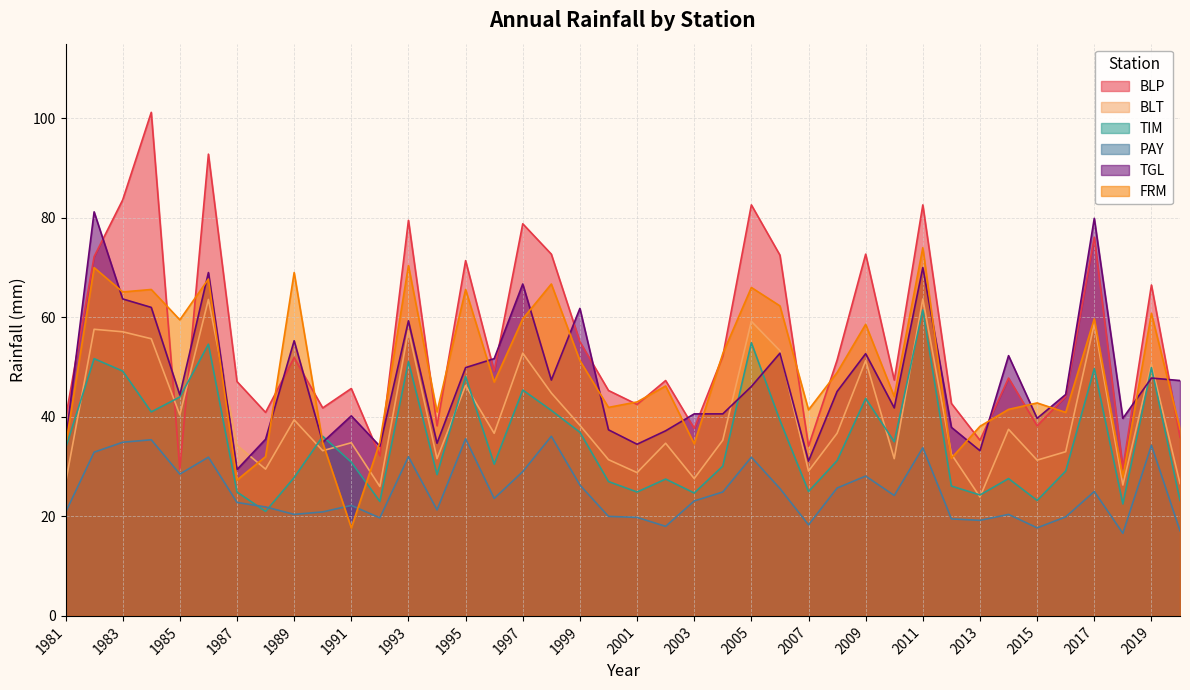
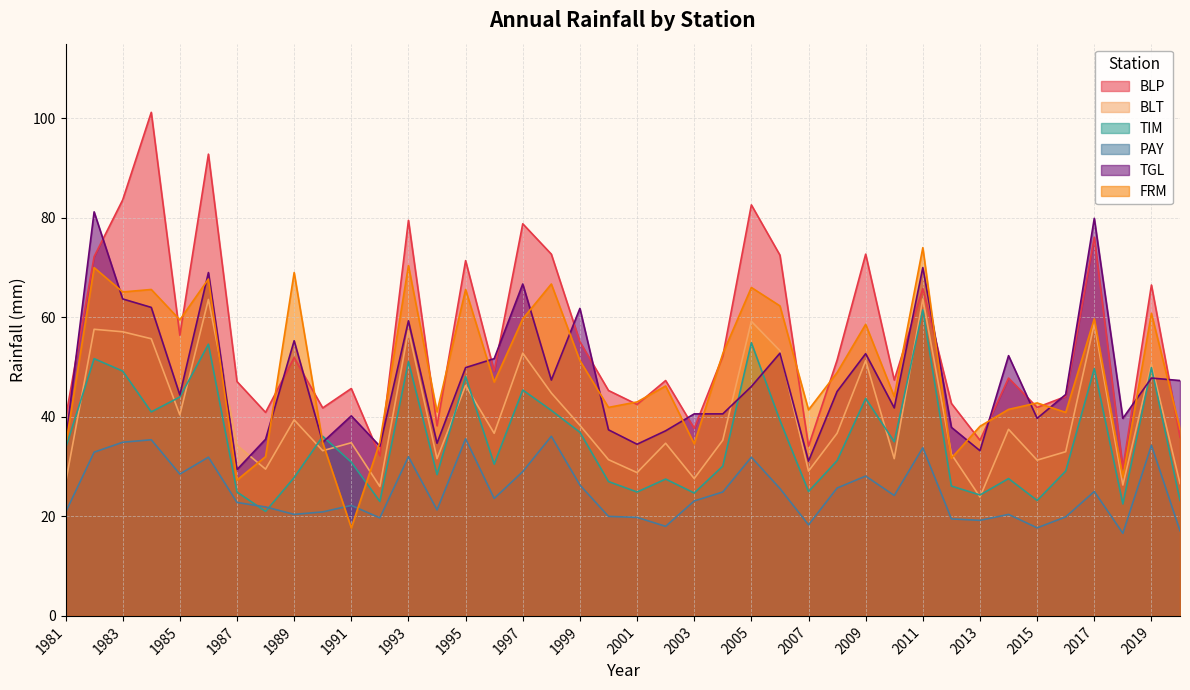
BLP, 1985: 30 -> 56
BLP, 2011: 83 -> 66
BLP, 2015: 38 -> 42
